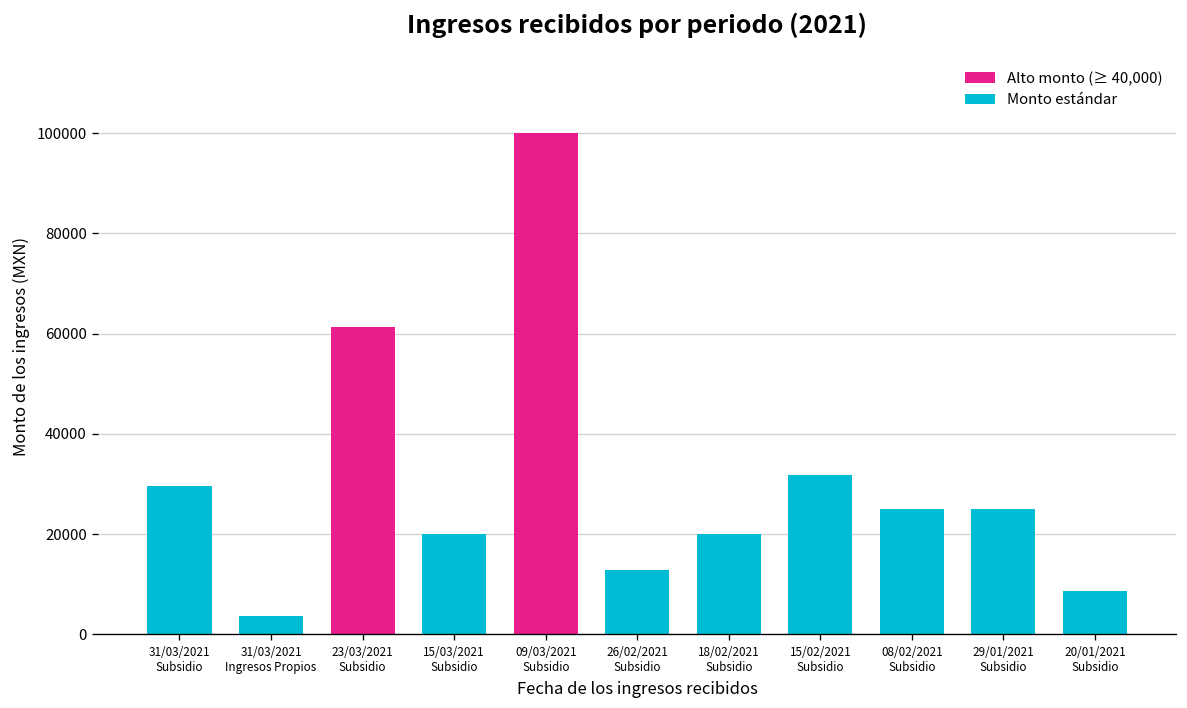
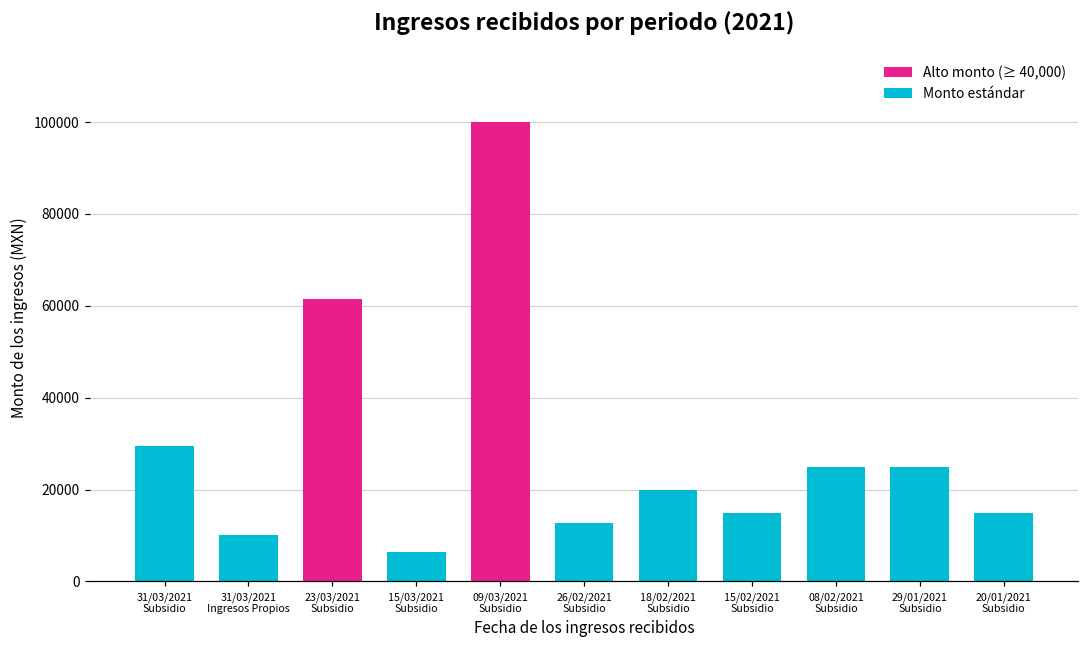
31/03/2021 Ingresos Propios: 4000 -> 10000
15/03/2021 Subsidio: 20000 -> 6000
15/02/2021 Subsidio: 32000 -> 15000
20/01/2021 Subsidio: 9000 -> 15000
